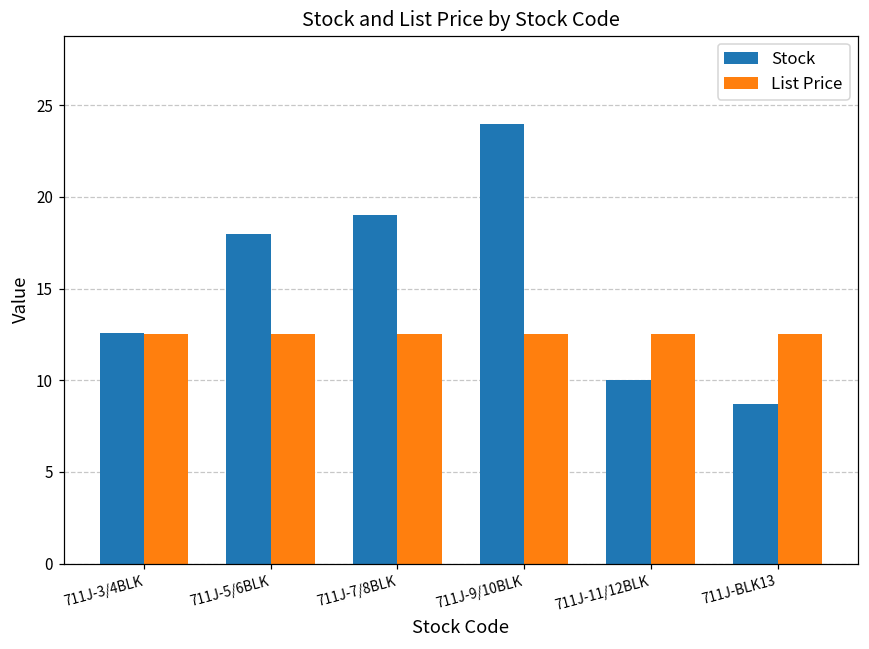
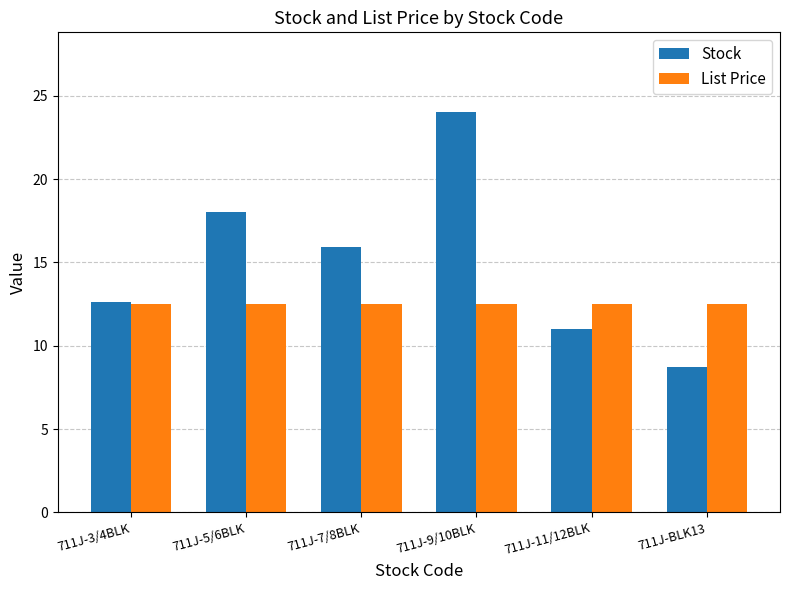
Stock, 711J-7/8BLK: 19.0 -> 15.9
Stock, 711J-11/12BLK: 10 -> 11
